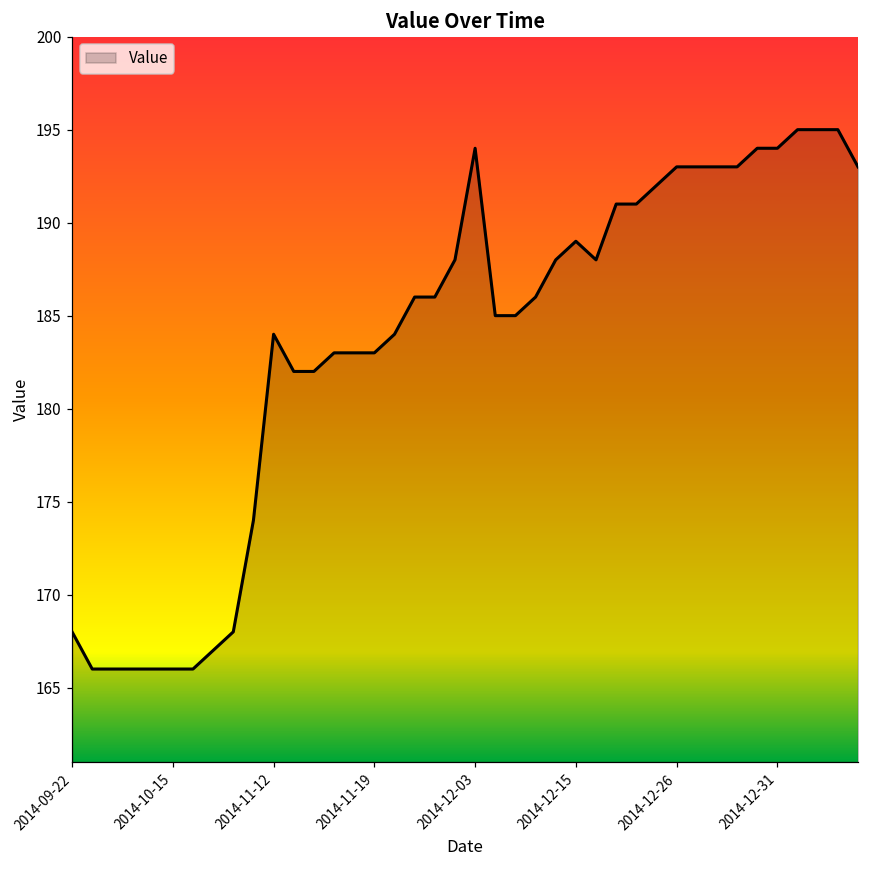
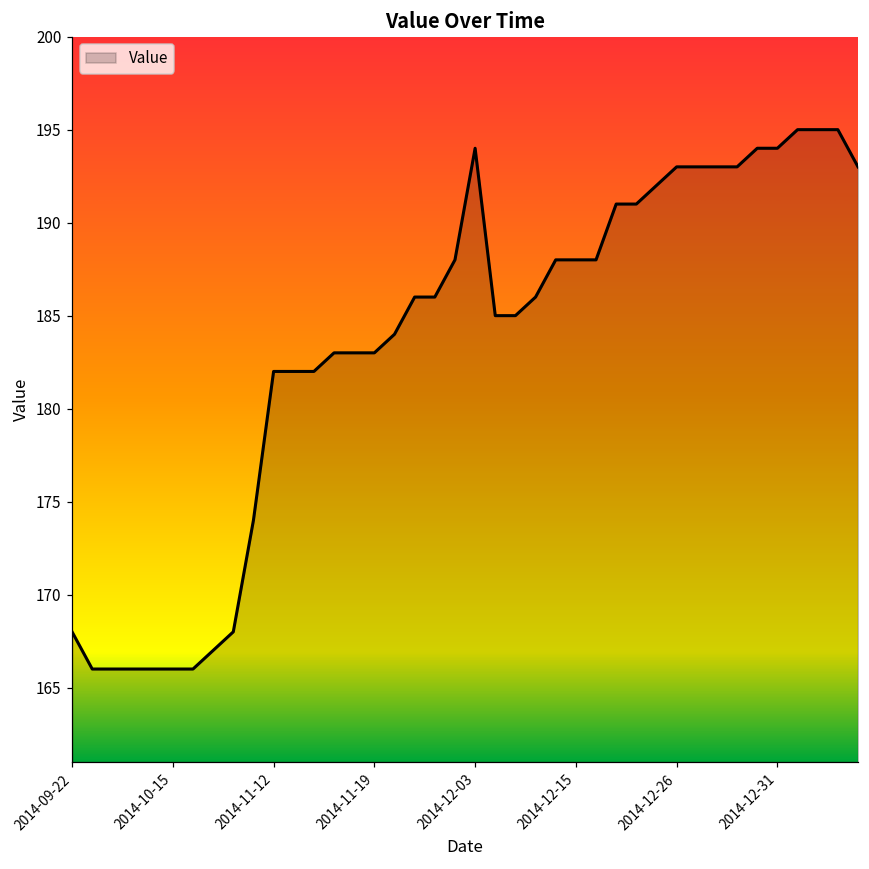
2014-11-12: 184 -> 182
2014-12-15: 189 -> 188
